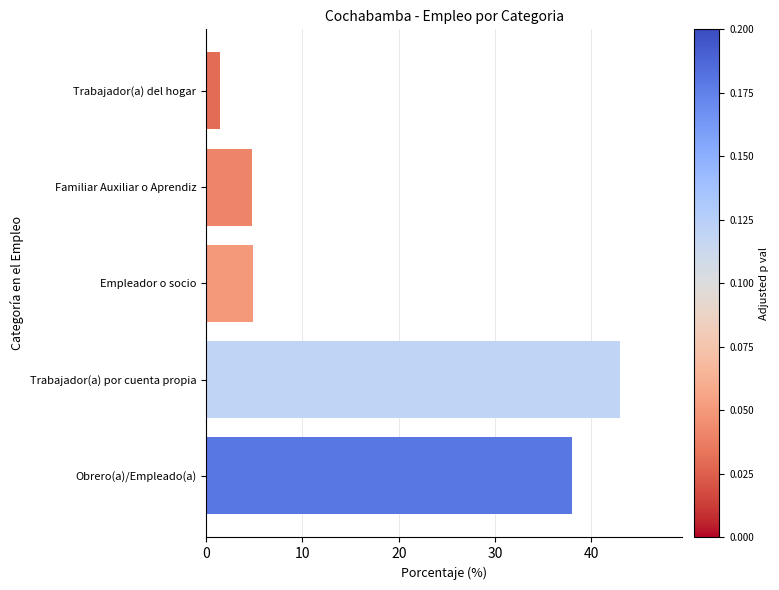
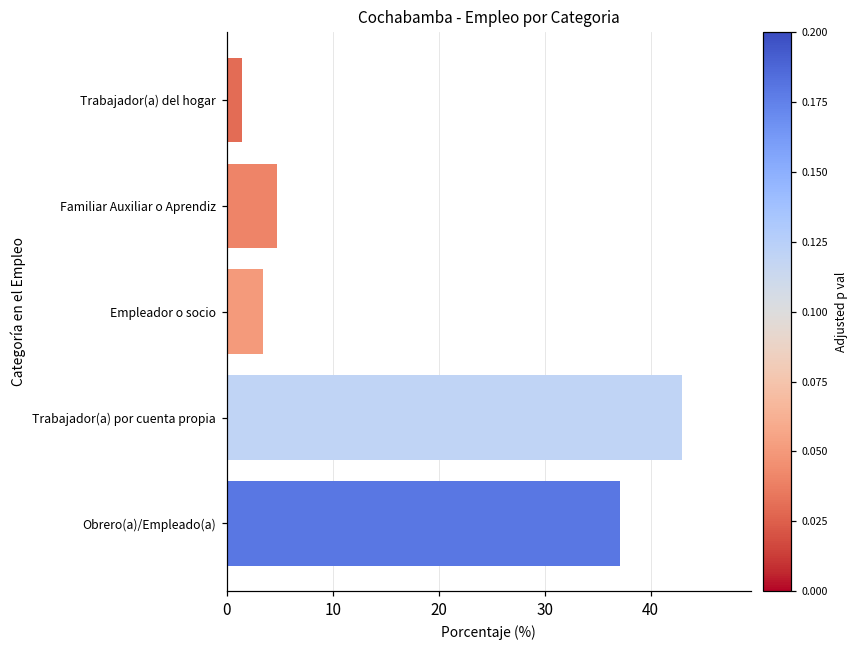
Empleador o socio: 5 -> 3
Obrero(a)/Empleado(a): 38 -> 37
